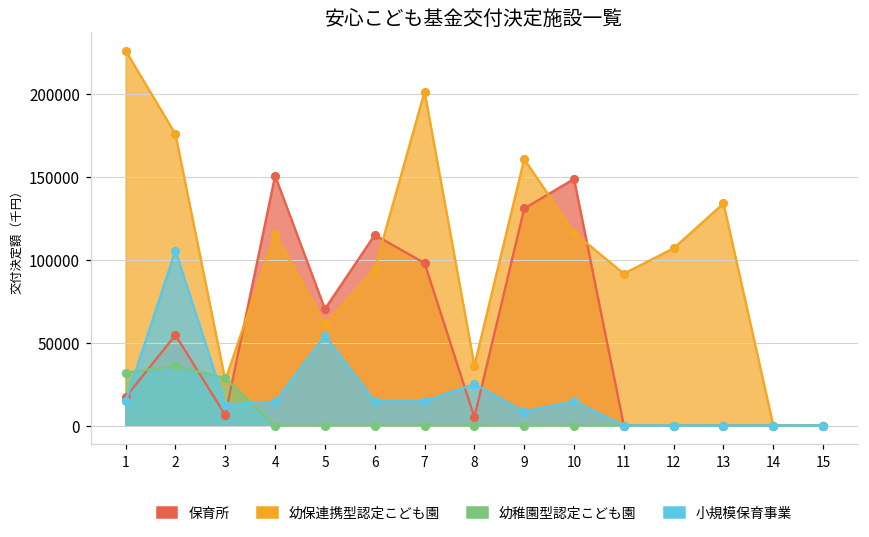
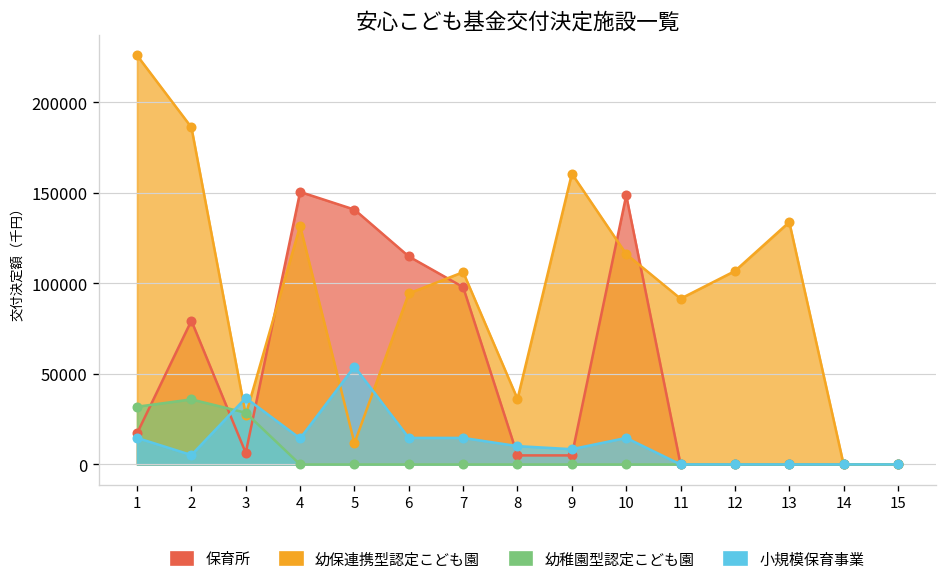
保育所, 2: 55000 -> 79000
幼保連携型認定こども園, 2: 176000 -> 186000
小規模保育事業, 2: 105000 -> 5000
小規模保育事業, 3: 13000 -> 37000
幼保連携型認定こども園, 4: 116000 -> 132000
保育所, 5: 70000 -> 141000
幼保連携型認定こども園, 5: 61000 -> 12000
幼保連携型認定こども園, 7: 201000 -> 106000
小規模保育事業, 8: 25000 -> 10000
保育所, 9: 131000 -> 5000
